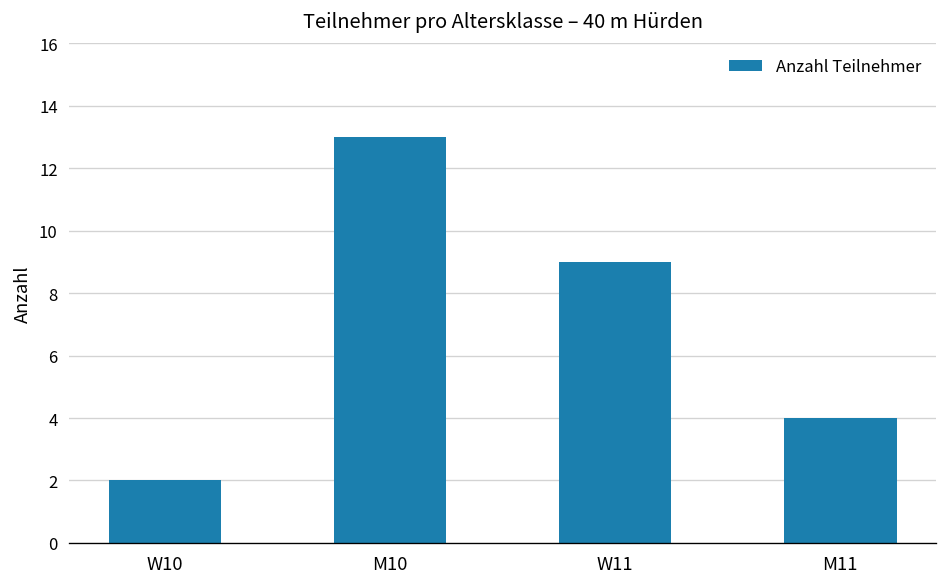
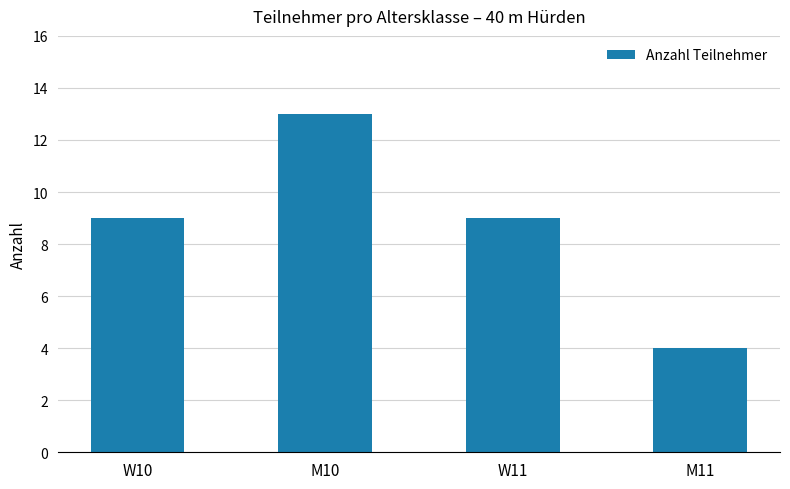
W10: 2 -> 9
